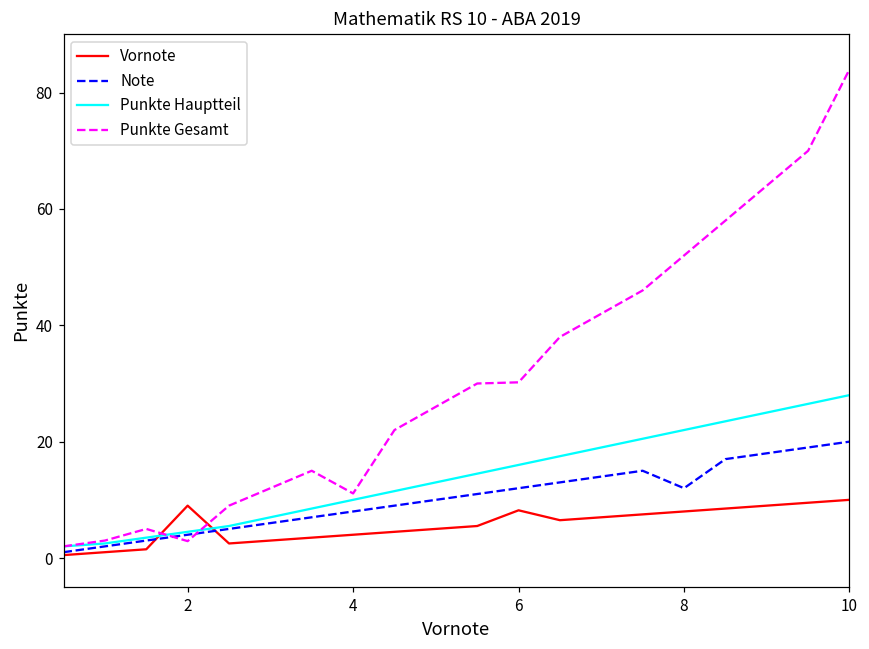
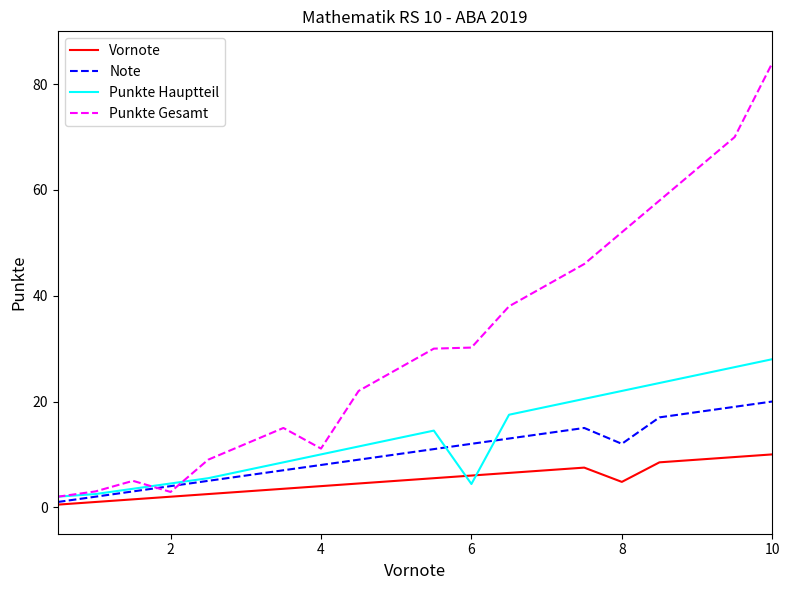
Vornote, 2: 9 -> 2
Vornote, 6: 8 -> 6
Punkte Hauptteil, 6: 16 -> 4
Vornote, 8: 8 -> 5
